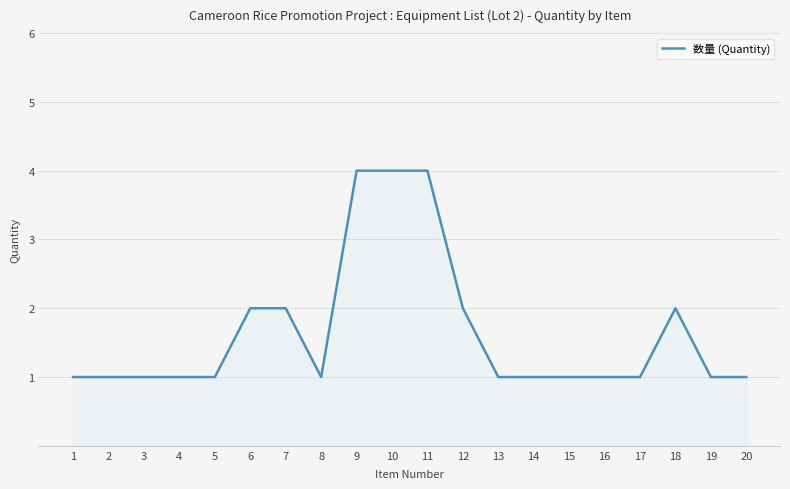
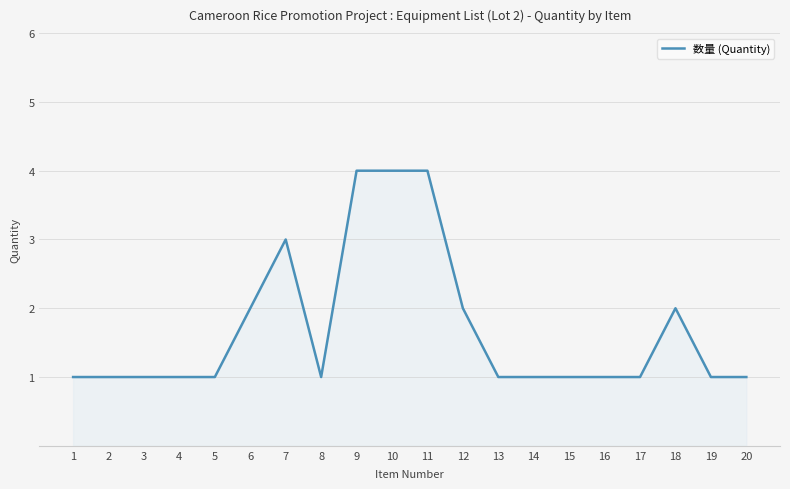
7: 2 -> 3
